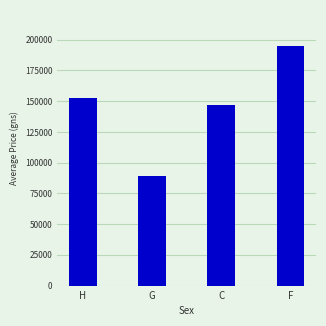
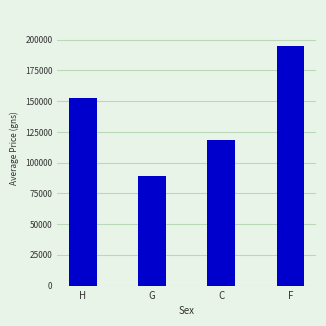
C: 147000 -> 119000
